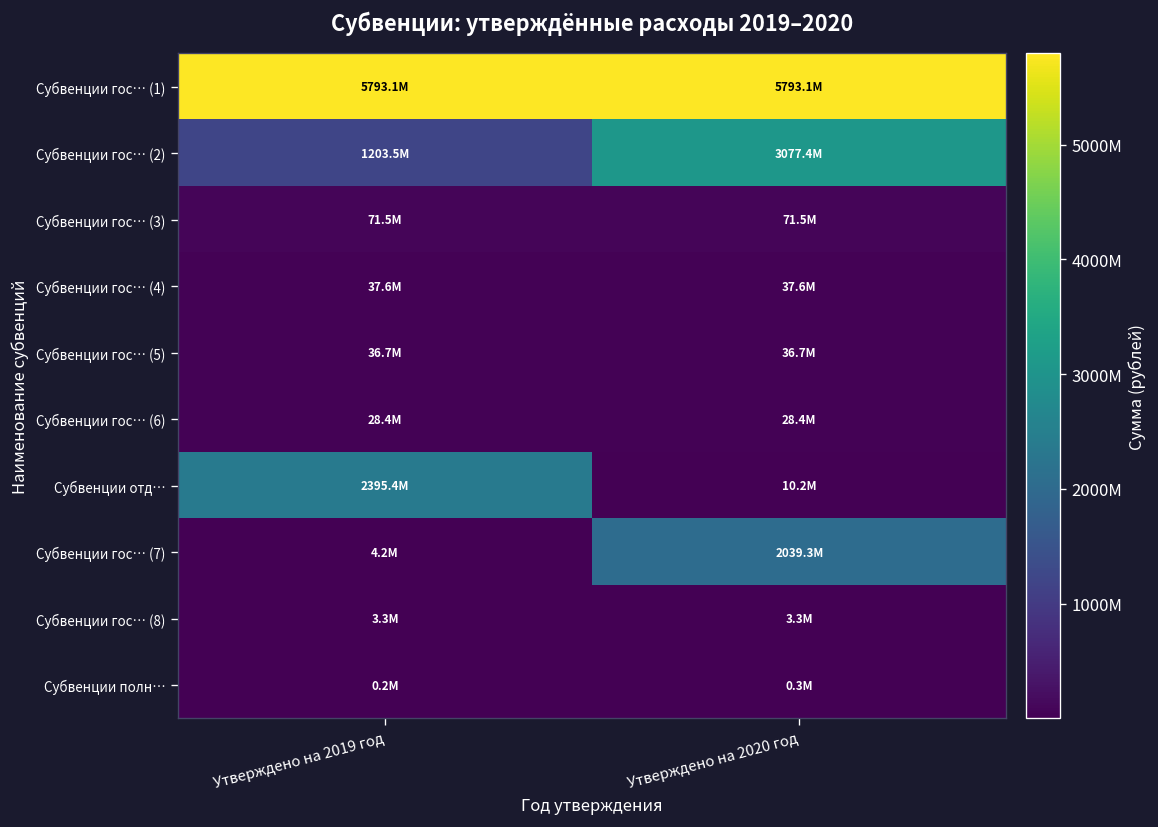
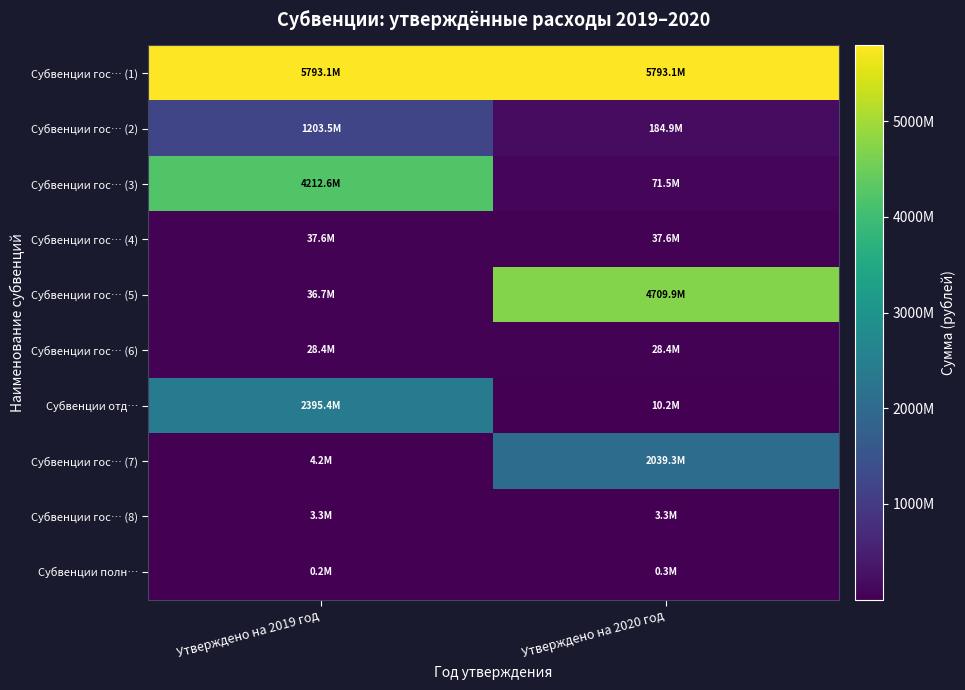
Субвенции гос… (2), Утверждено на 2020 год: 3077.4M -> 184.9M
Субвенции гос… (3), Утверждено на 2019 год: 71.5M -> 4212.6M
Субвенции гос… (5), Утверждено на 2020 год: 36.7M -> 4709.9M
